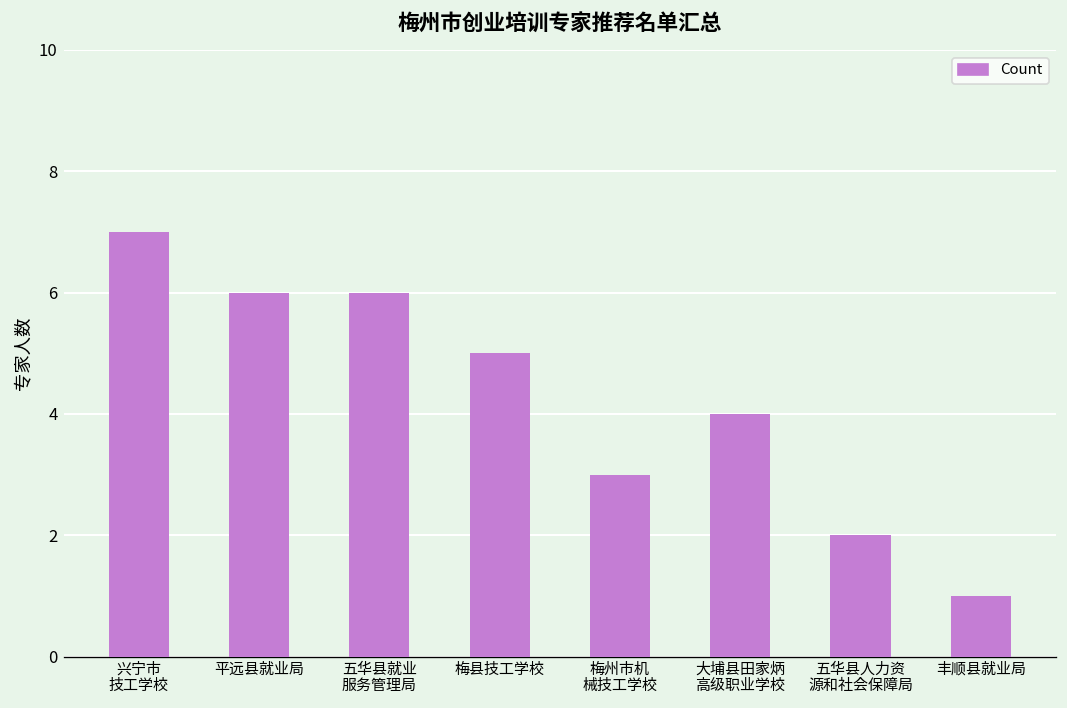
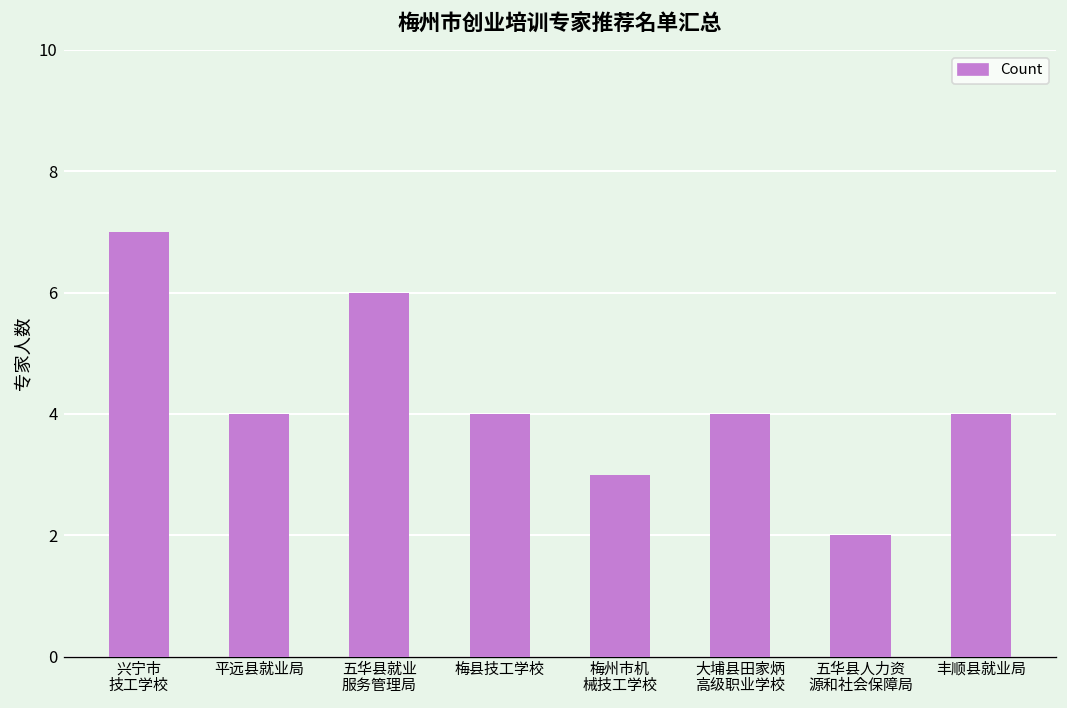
平远县就业局: 6 -> 4
梅县技工学校: 5 -> 4
丰顺县就业局: 1 -> 4
